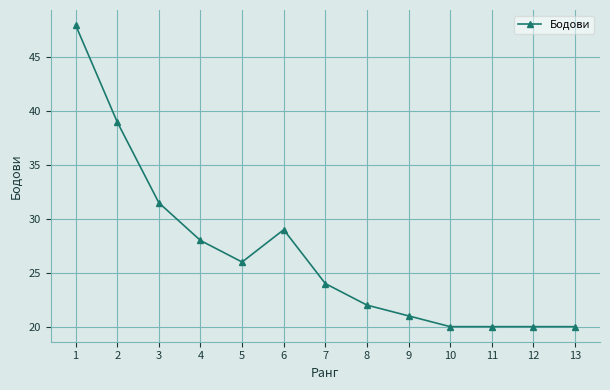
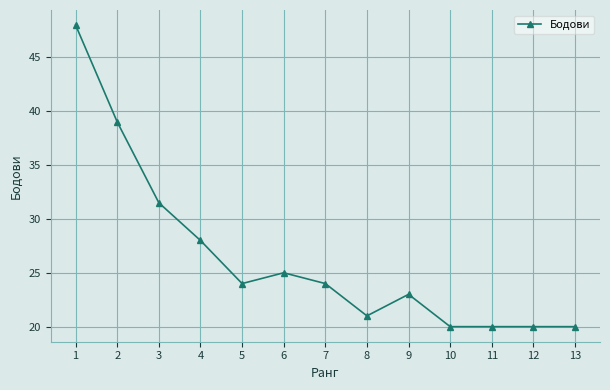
5: 26 -> 24
6: 29 -> 25
8: 22 -> 21
9: 21 -> 23
